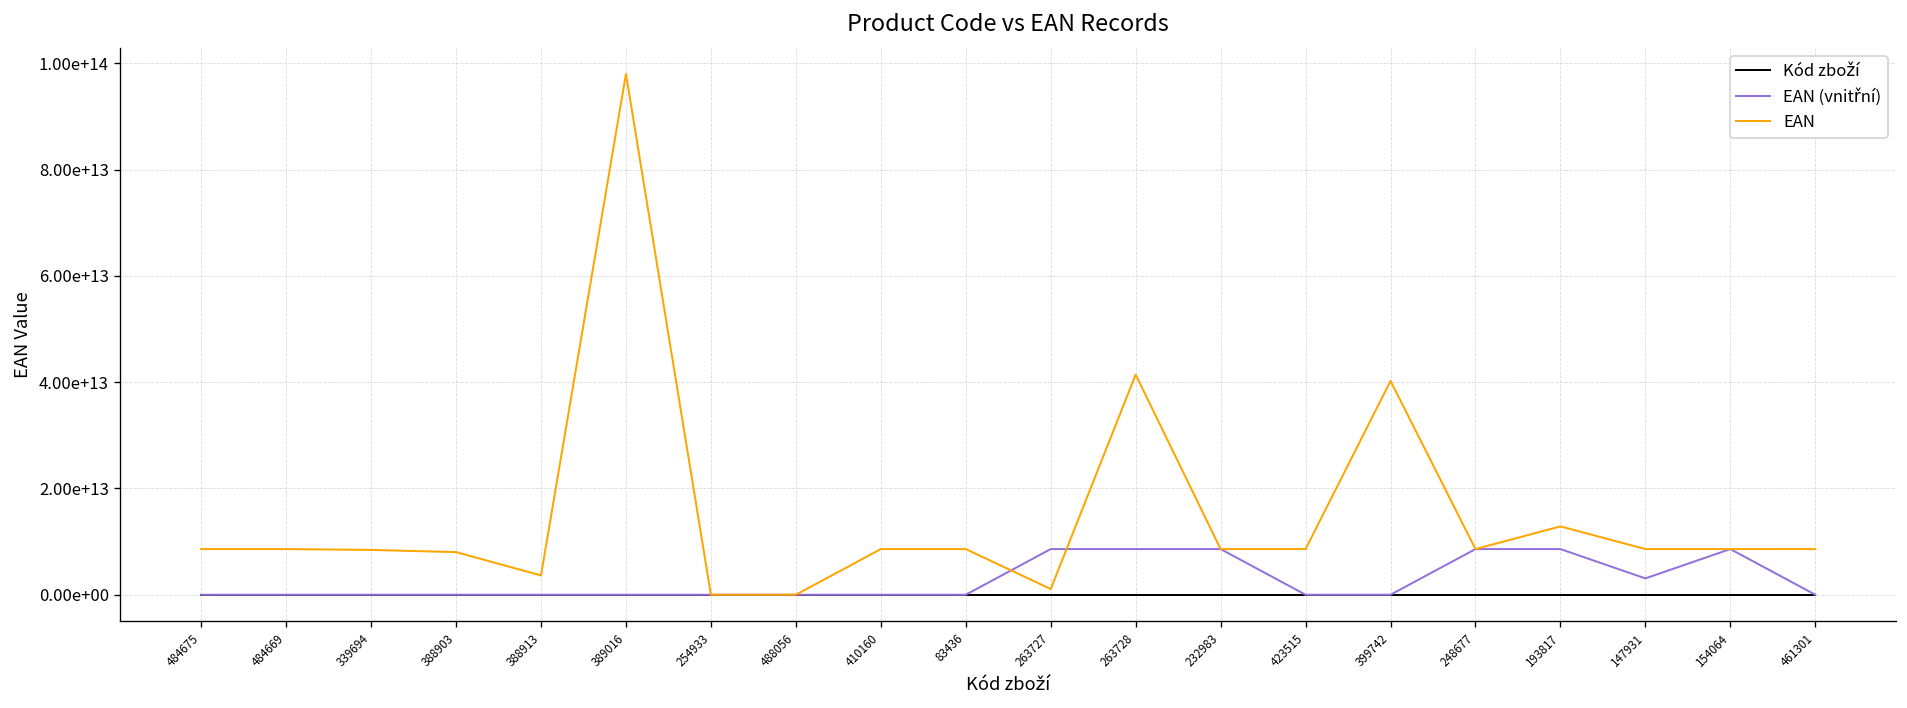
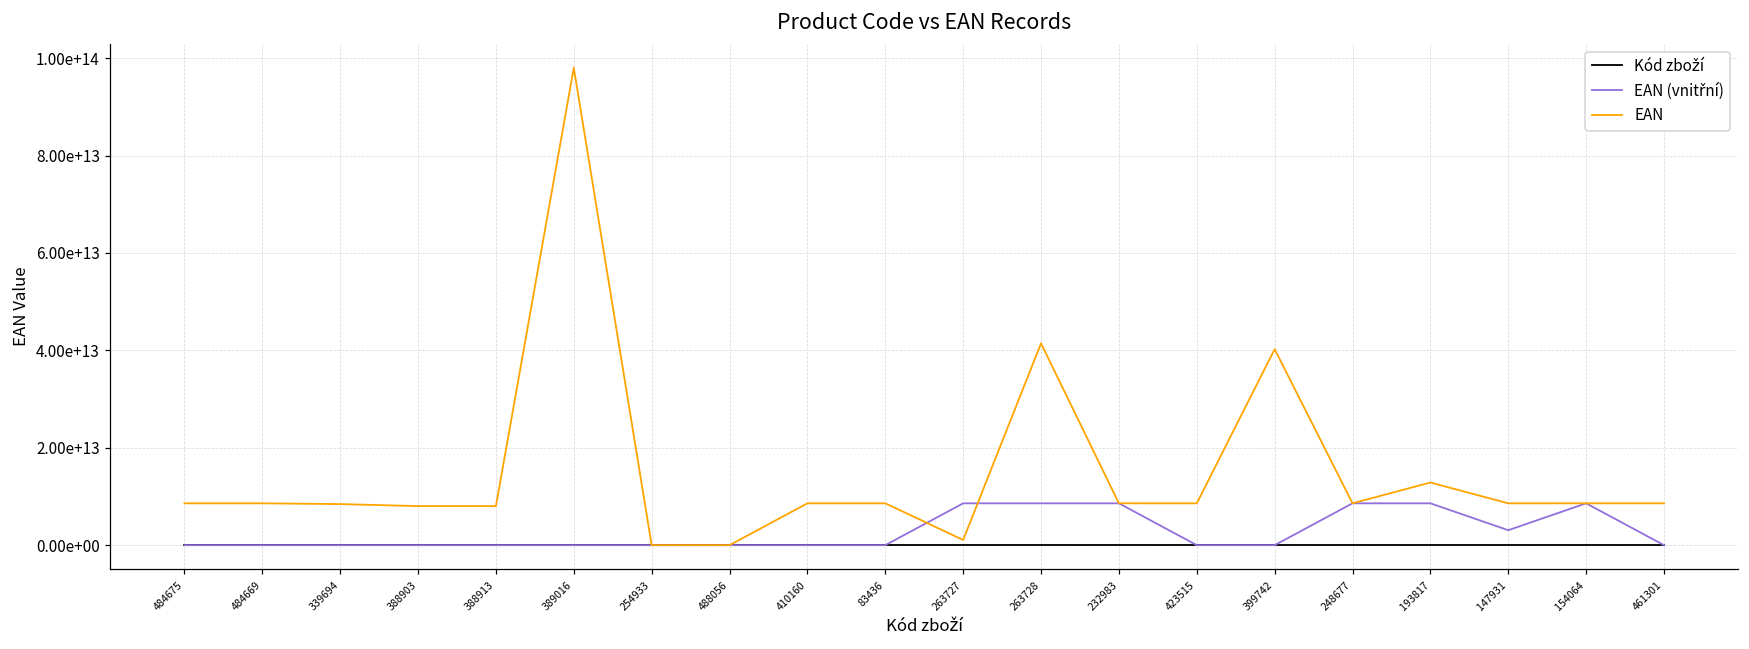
EAN, 388913: 4000000000000 -> 8000000000000
